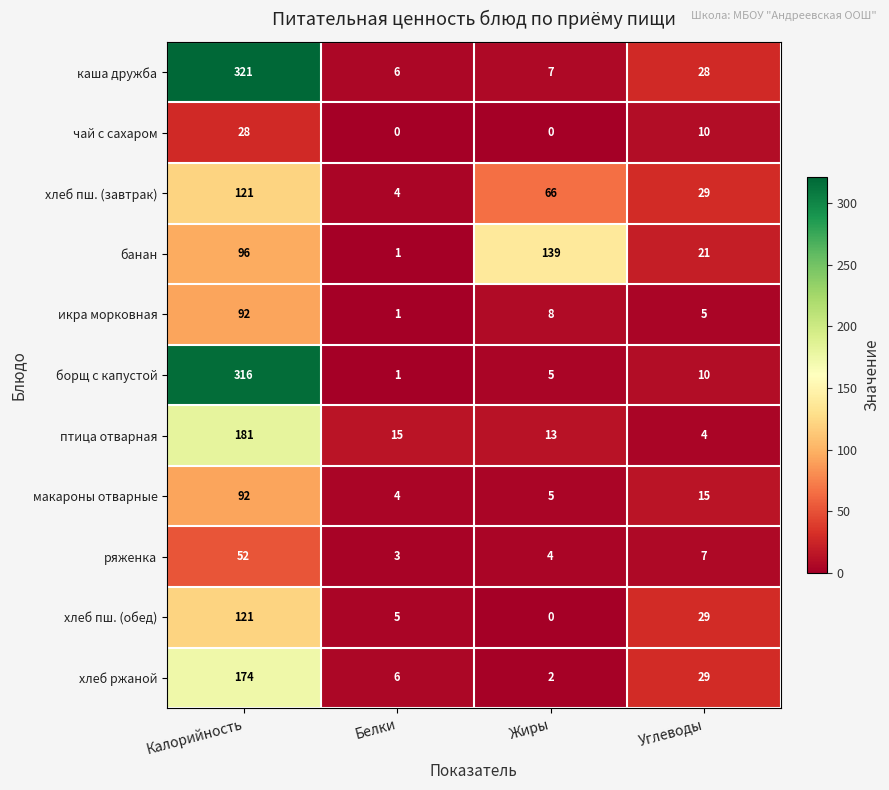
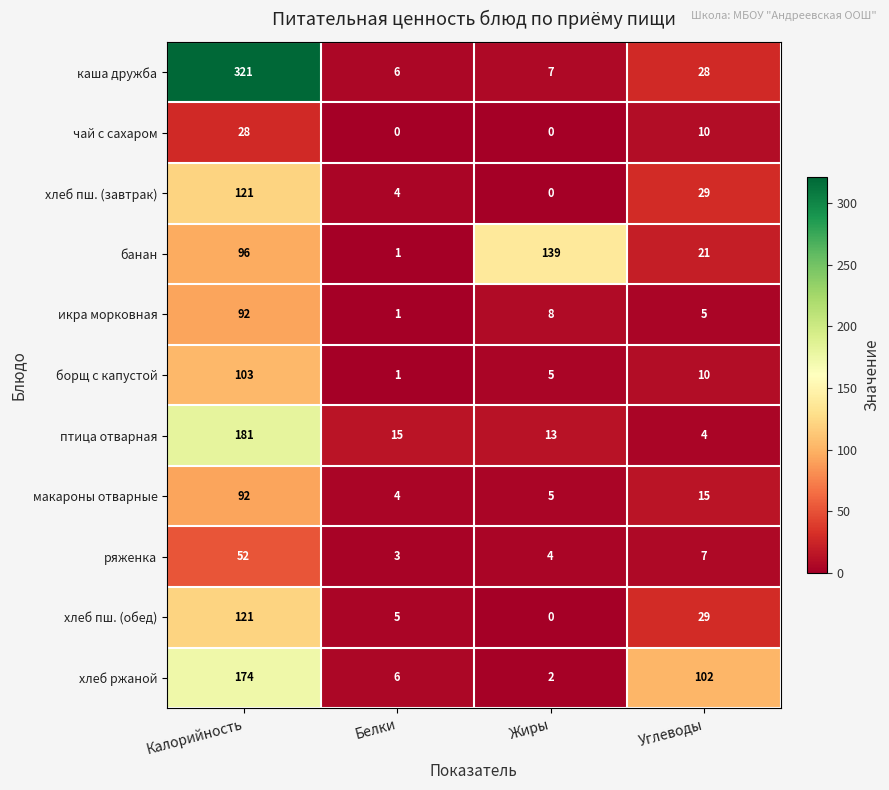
хлеб пш. (завтрак), Жиры: 66 -> 0
борщ с капустой, Калорийность: 316 -> 103
хлеб ржаной, Углеводы: 29 -> 102
